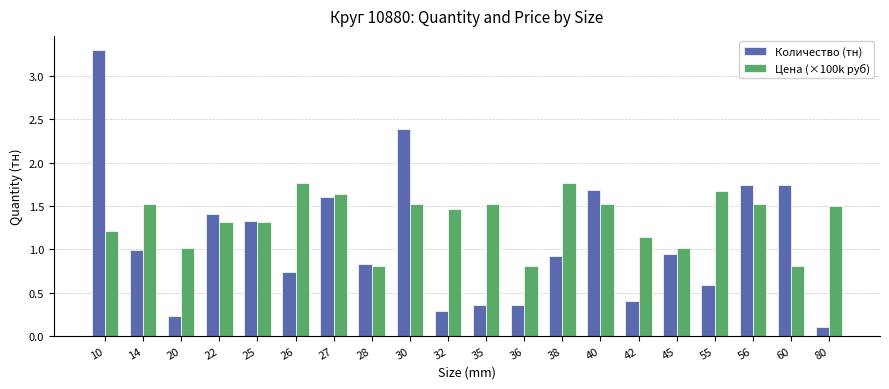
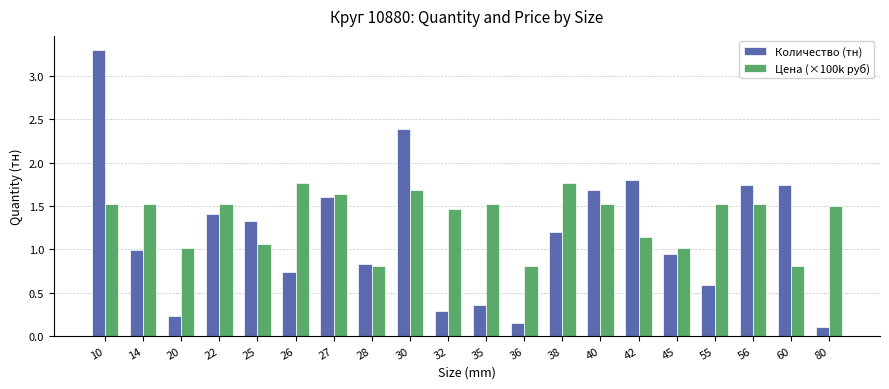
Цена (×100k руб), 10: 1.2 -> 1.5
Цена (×100k руб), 22: 1.3 -> 1.5
Цена (×100k руб), 25: 1.3 -> 1.1
Цена (×100k руб), 30: 1.5 -> 1.7
Количество (тн), 36: 0.4 -> 0.2
Количество (тн), 38: 0.9 -> 1.2
Количество (тн), 42: 0.4 -> 1.8
Цена (×100k руб), 55: 1.7 -> 1.5
